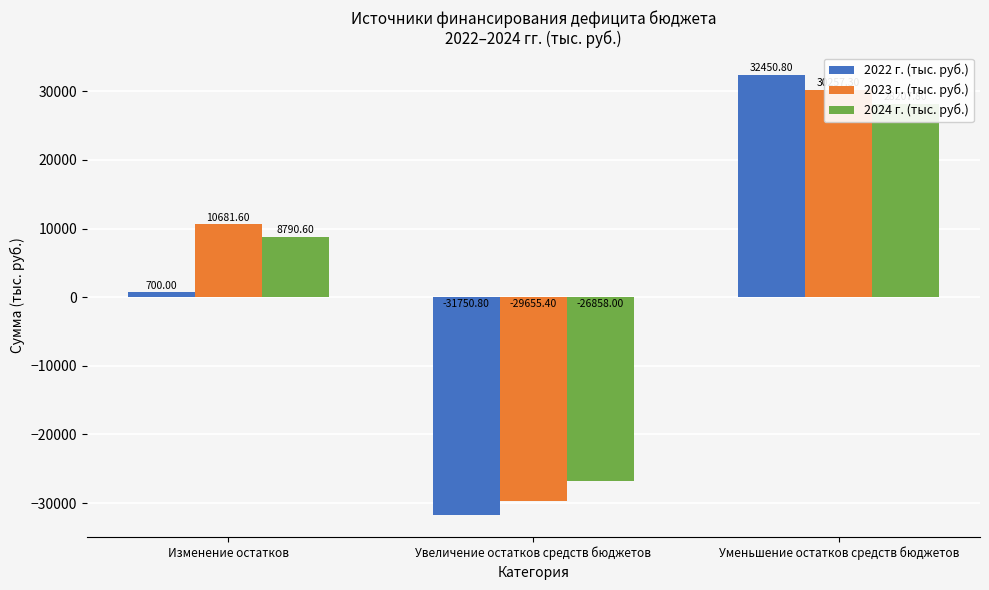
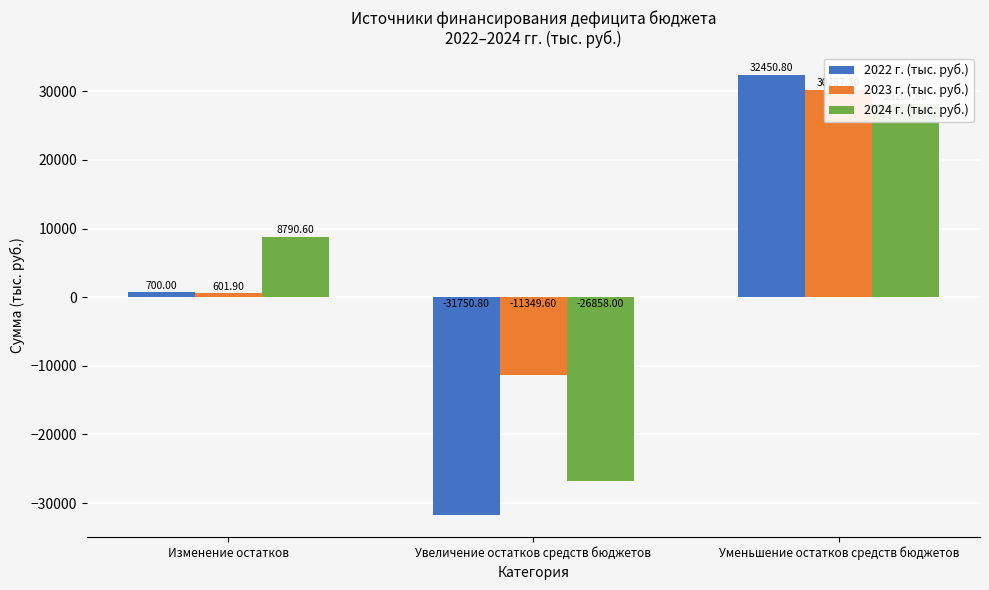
2023 г. (тыс. руб.), Изменение остатков: 10681.60 -> 601.90
2023 г. (тыс. руб.), Увеличение остатков средств бюджетов: -29655.40 -> -11349.60
